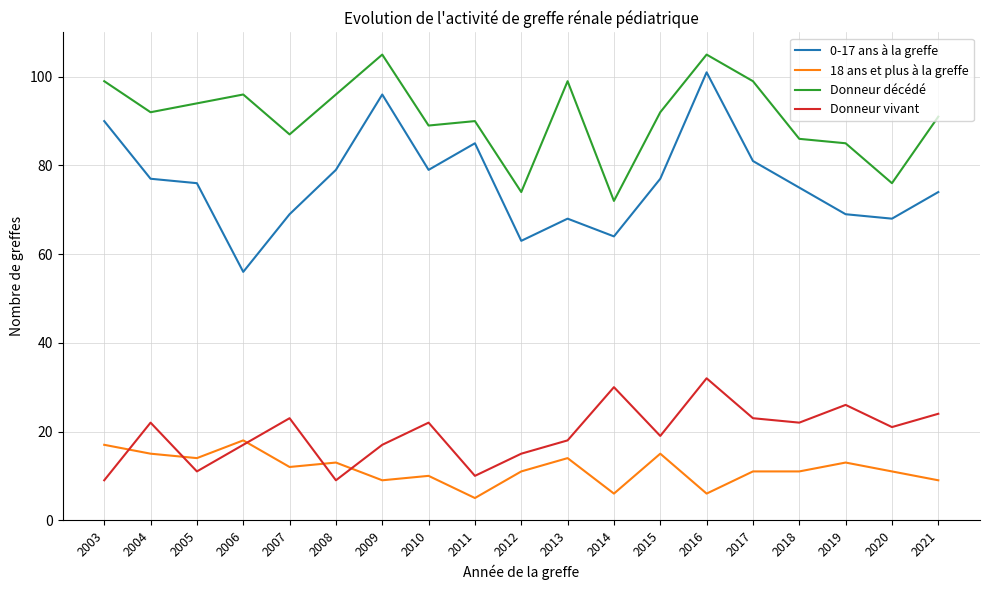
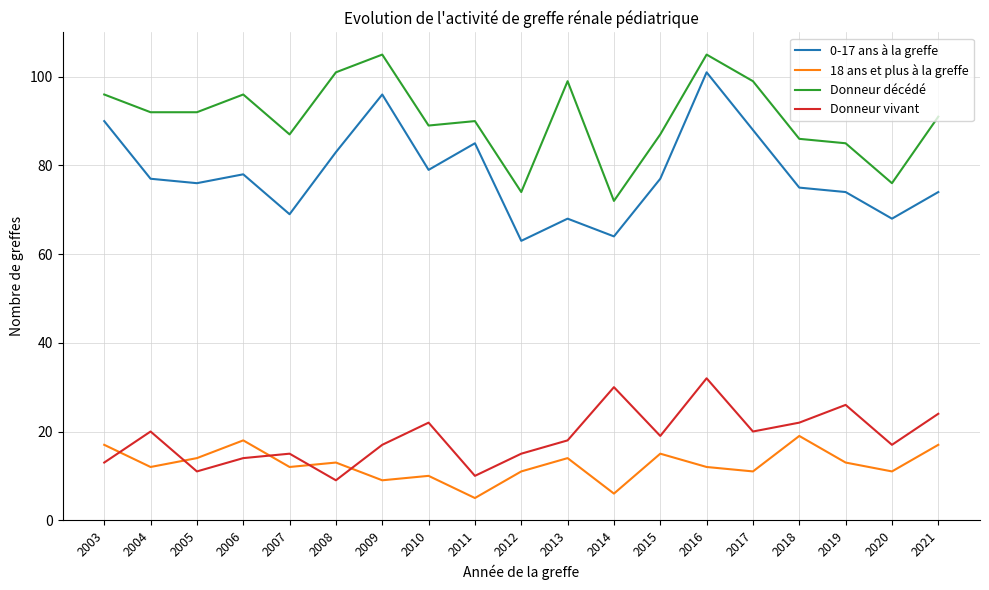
Donneur décédé, 2003: 99 -> 96
Donneur vivant, 2003: 9 -> 13
18 ans et plus à la greffe, 2004: 15 -> 12
Donneur vivant, 2004: 22 -> 20
Donneur décédé, 2005: 94 -> 92
0-17 ans à la greffe, 2006: 56 -> 78
Donneur vivant, 2006: 17 -> 14
Donneur vivant, 2007: 23 -> 15
0-17 ans à la greffe, 2008: 79 -> 83
Donneur décédé, 2008: 96 -> 101
Donneur décédé, 2015: 92 -> 87
18 ans et plus à la greffe, 2016: 6 -> 12
0-17 ans à la greffe, 2017: 81 -> 88
Donneur vivant, 2017: 23 -> 20
18 ans et plus à la greffe, 2018: 11 -> 19
0-17 ans à la greffe, 2019: 69 -> 74
Donneur vivant, 2020: 21 -> 17
18 ans et plus à la greffe, 2021: 9 -> 17
